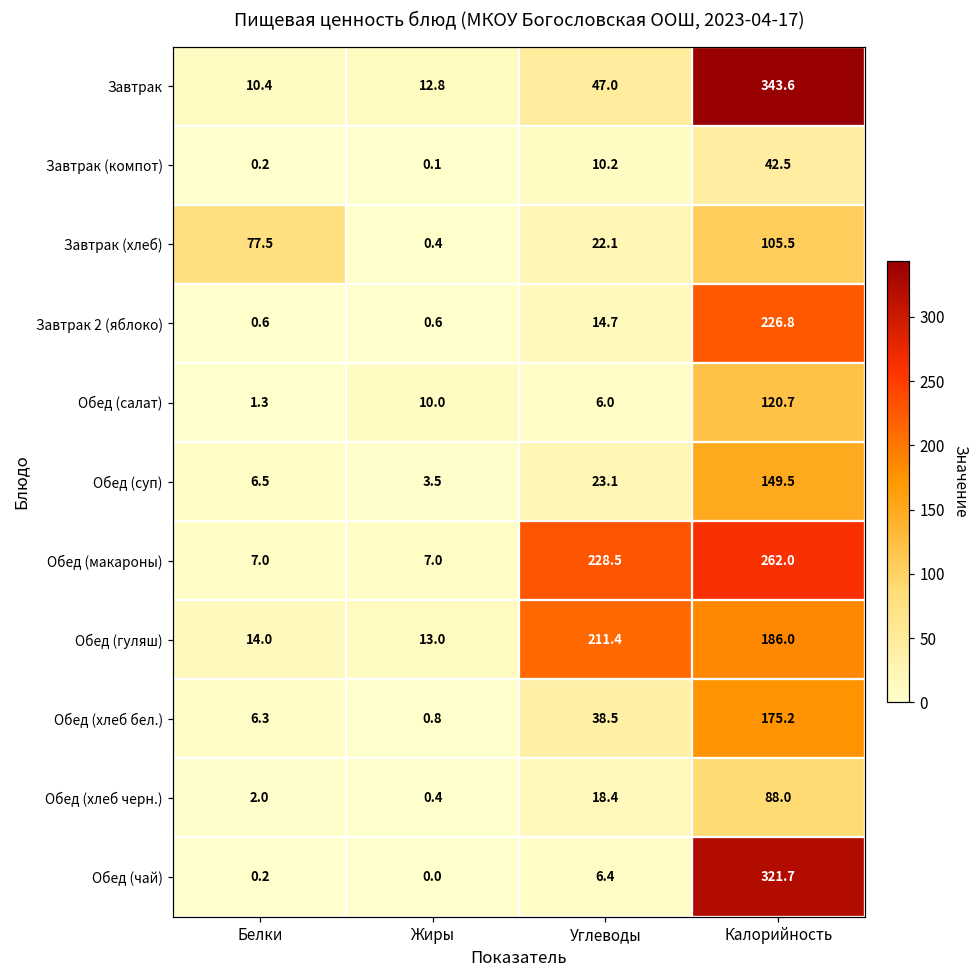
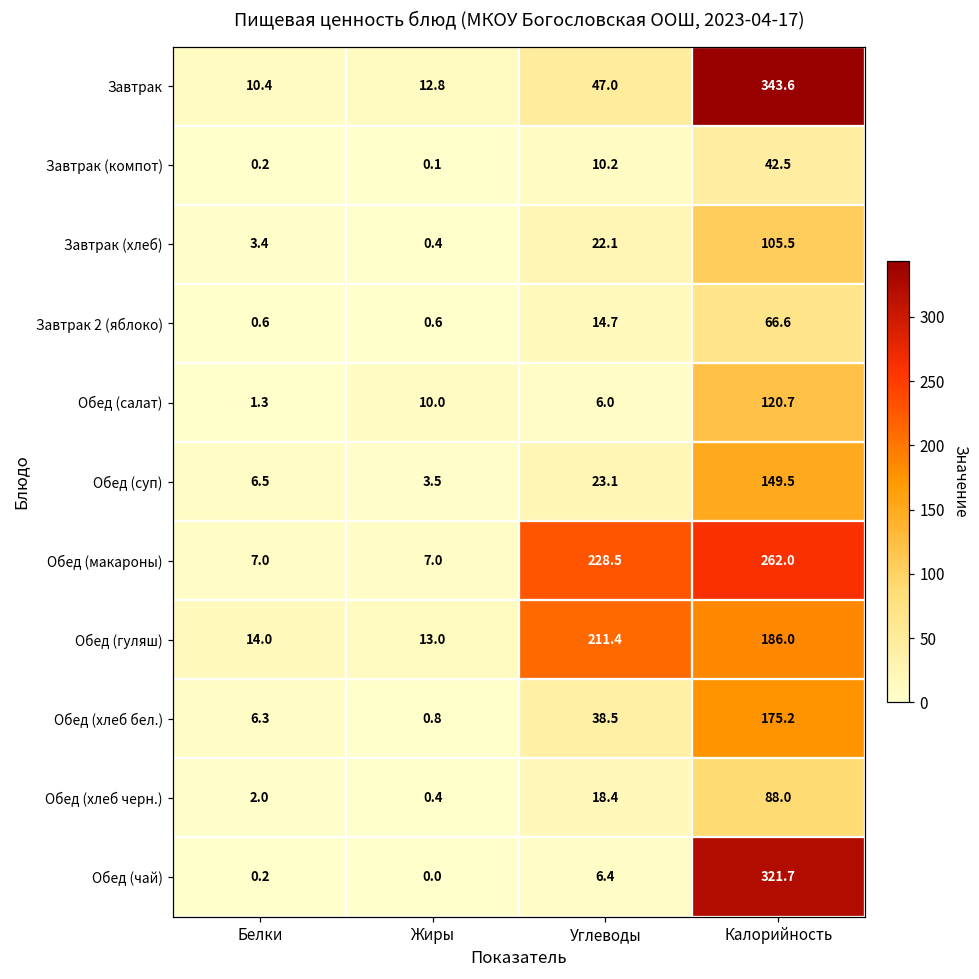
Завтрак (хлеб), Белки: 77.5 -> 3.4
Завтрак 2 (яблоко), Калорийность: 226.8 -> 66.6
